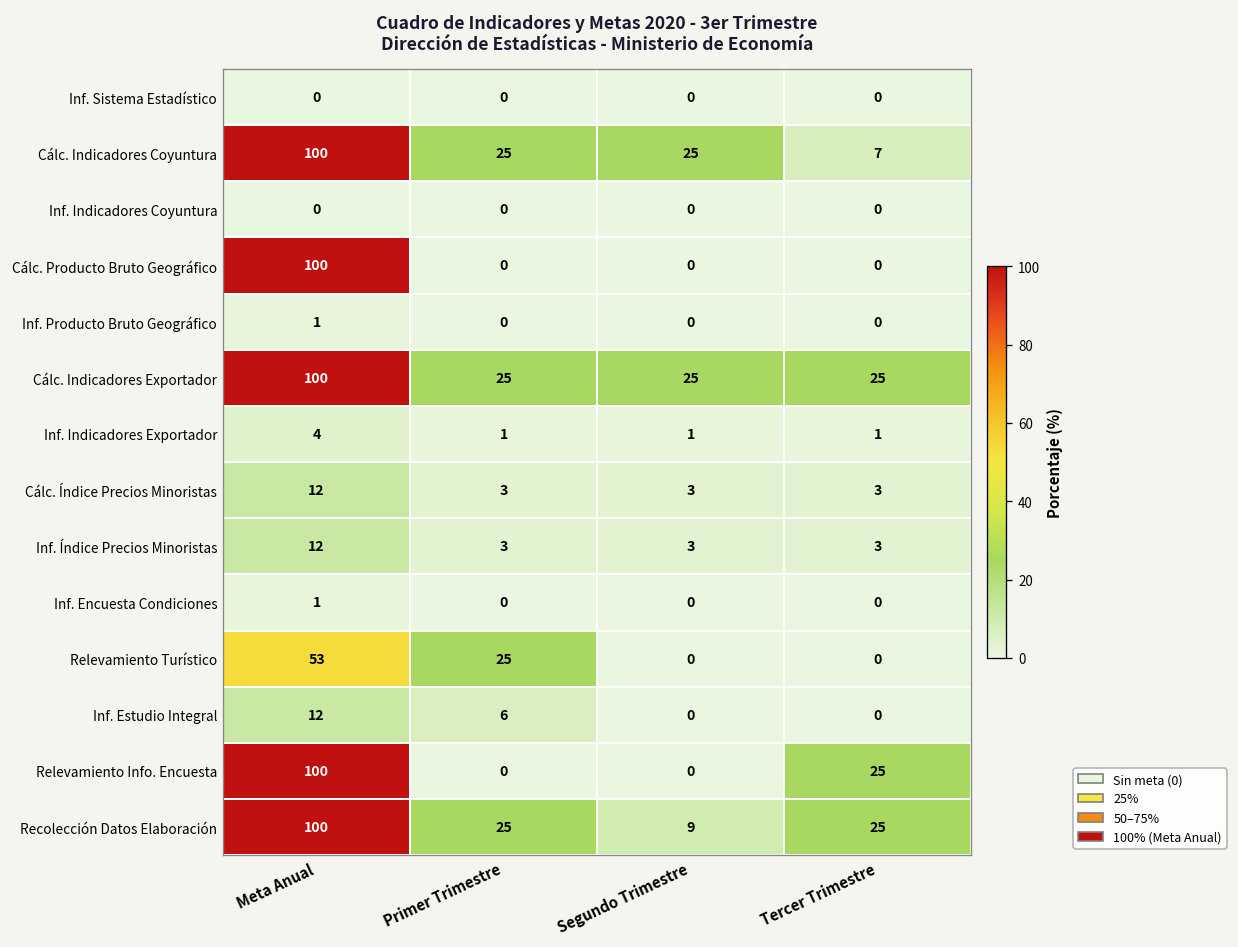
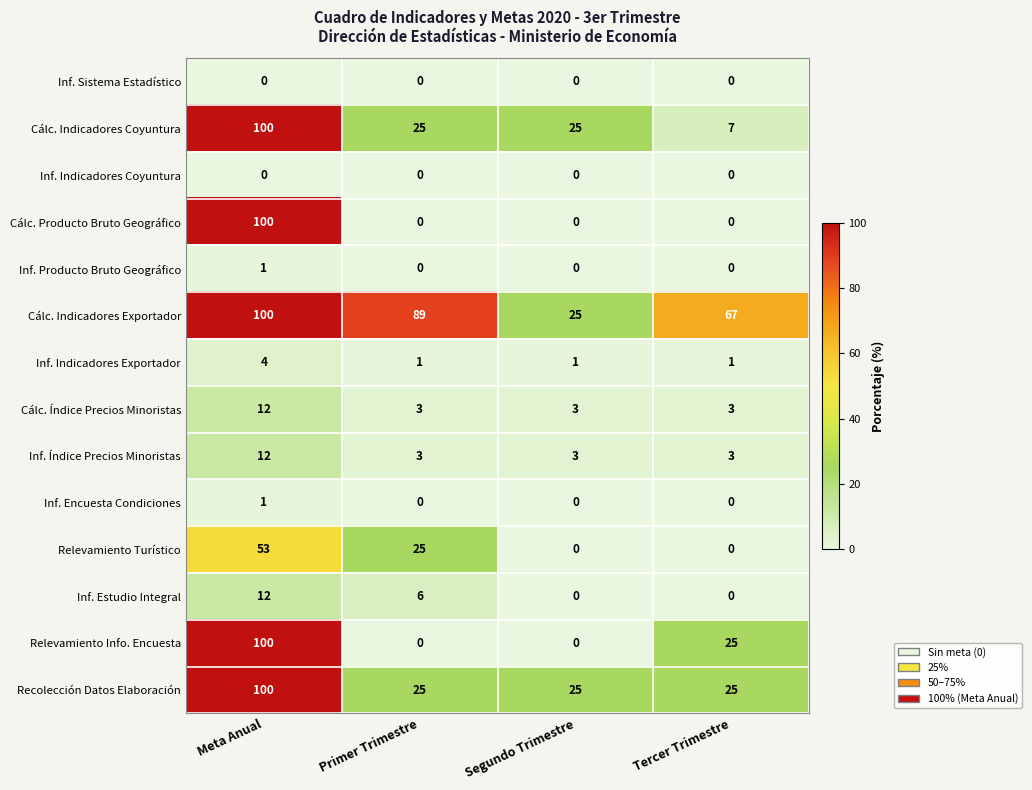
Cálc. Indicadores Exportador, Primer Trimestre: 25 -> 89
Cálc. Indicadores Exportador, Tercer Trimestre: 25 -> 67
Recolección Datos Elaboración, Segundo Trimestre: 9 -> 25
